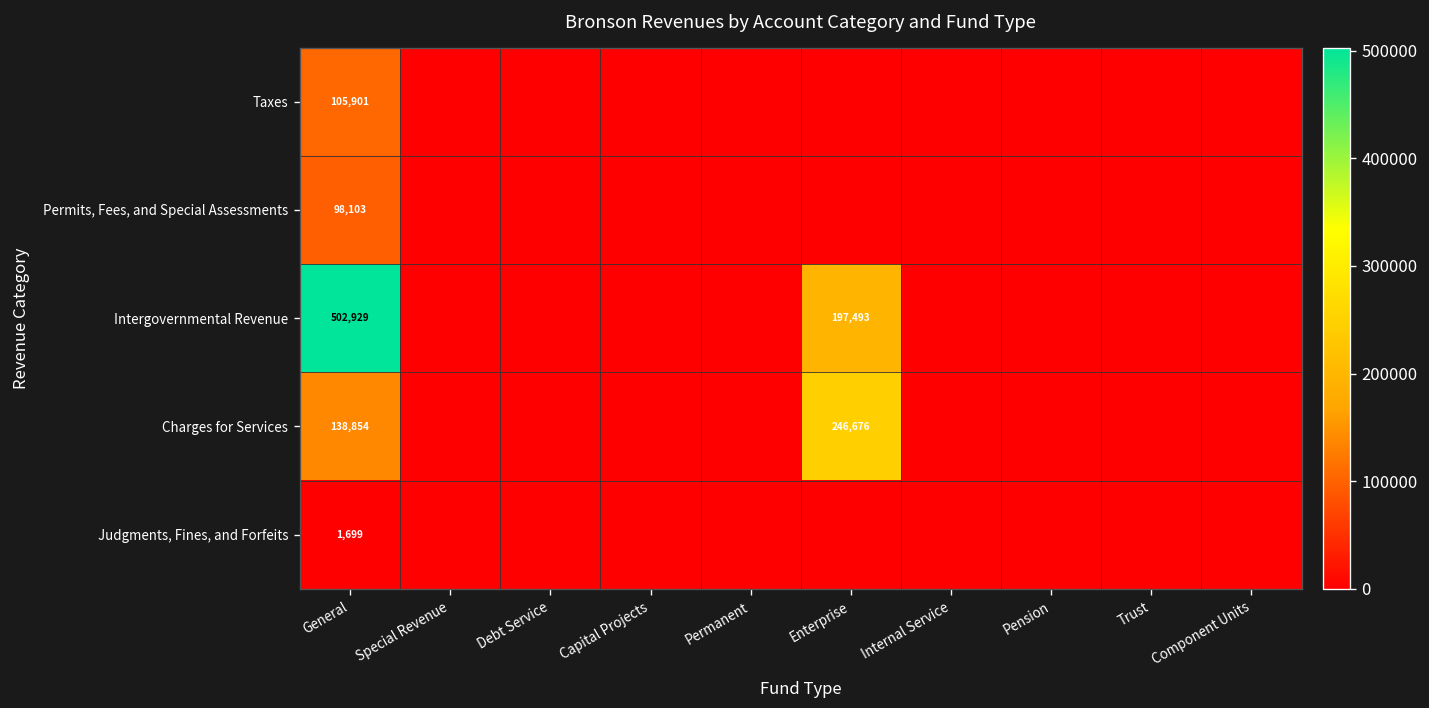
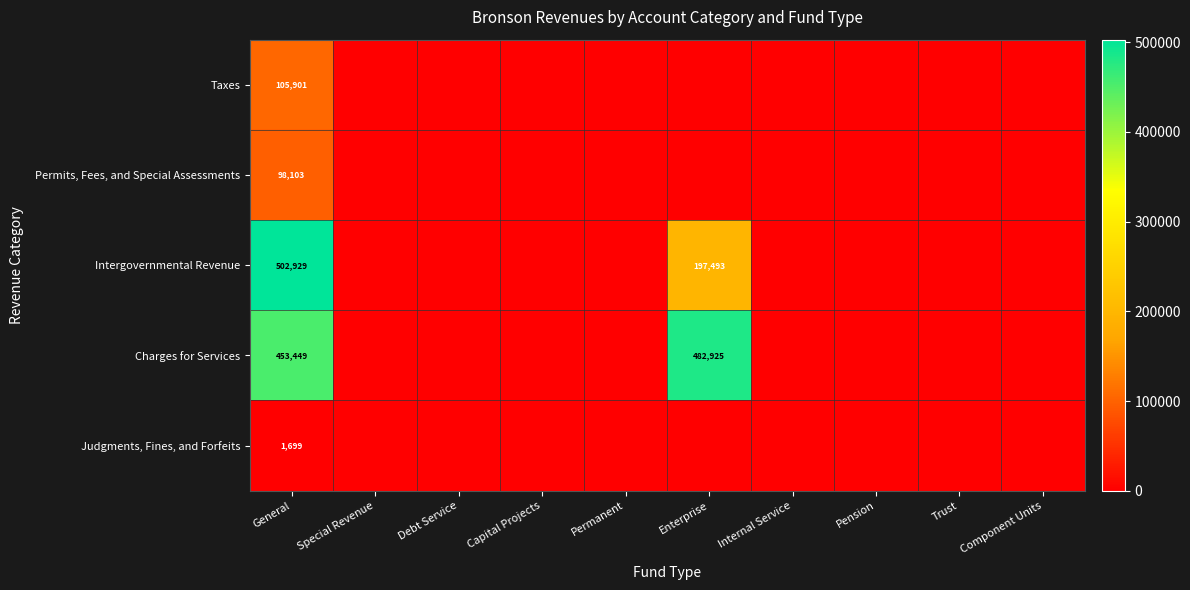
Charges for Services, General: 138,854 -> 453,449
Charges for Services, Enterprise: 246,676 -> 482,925
